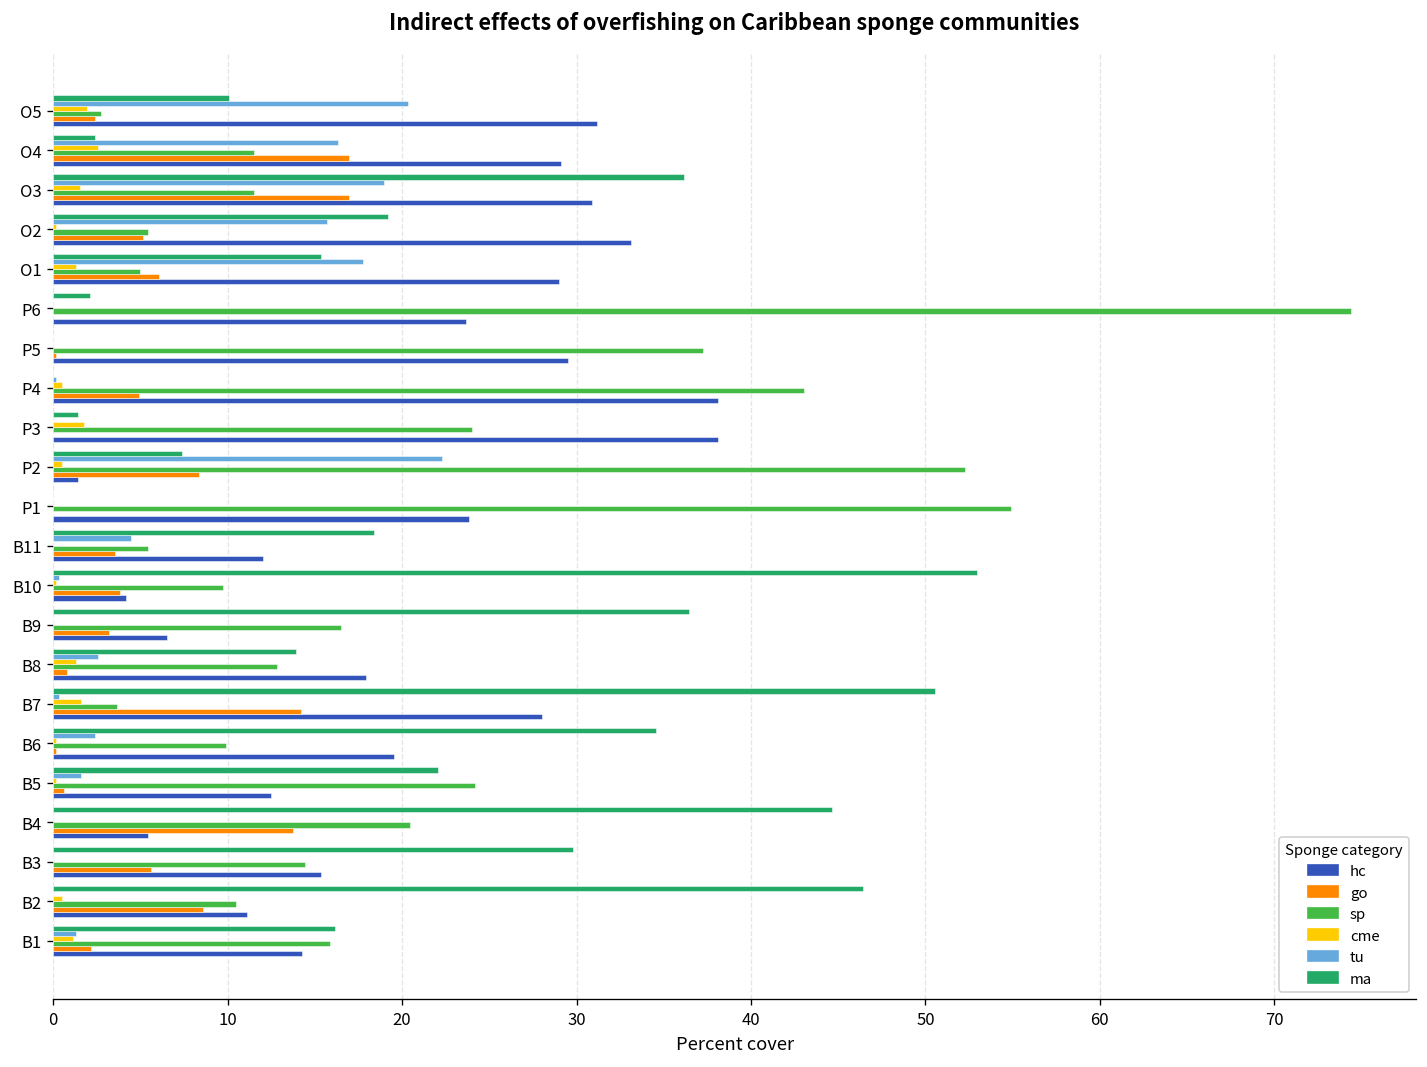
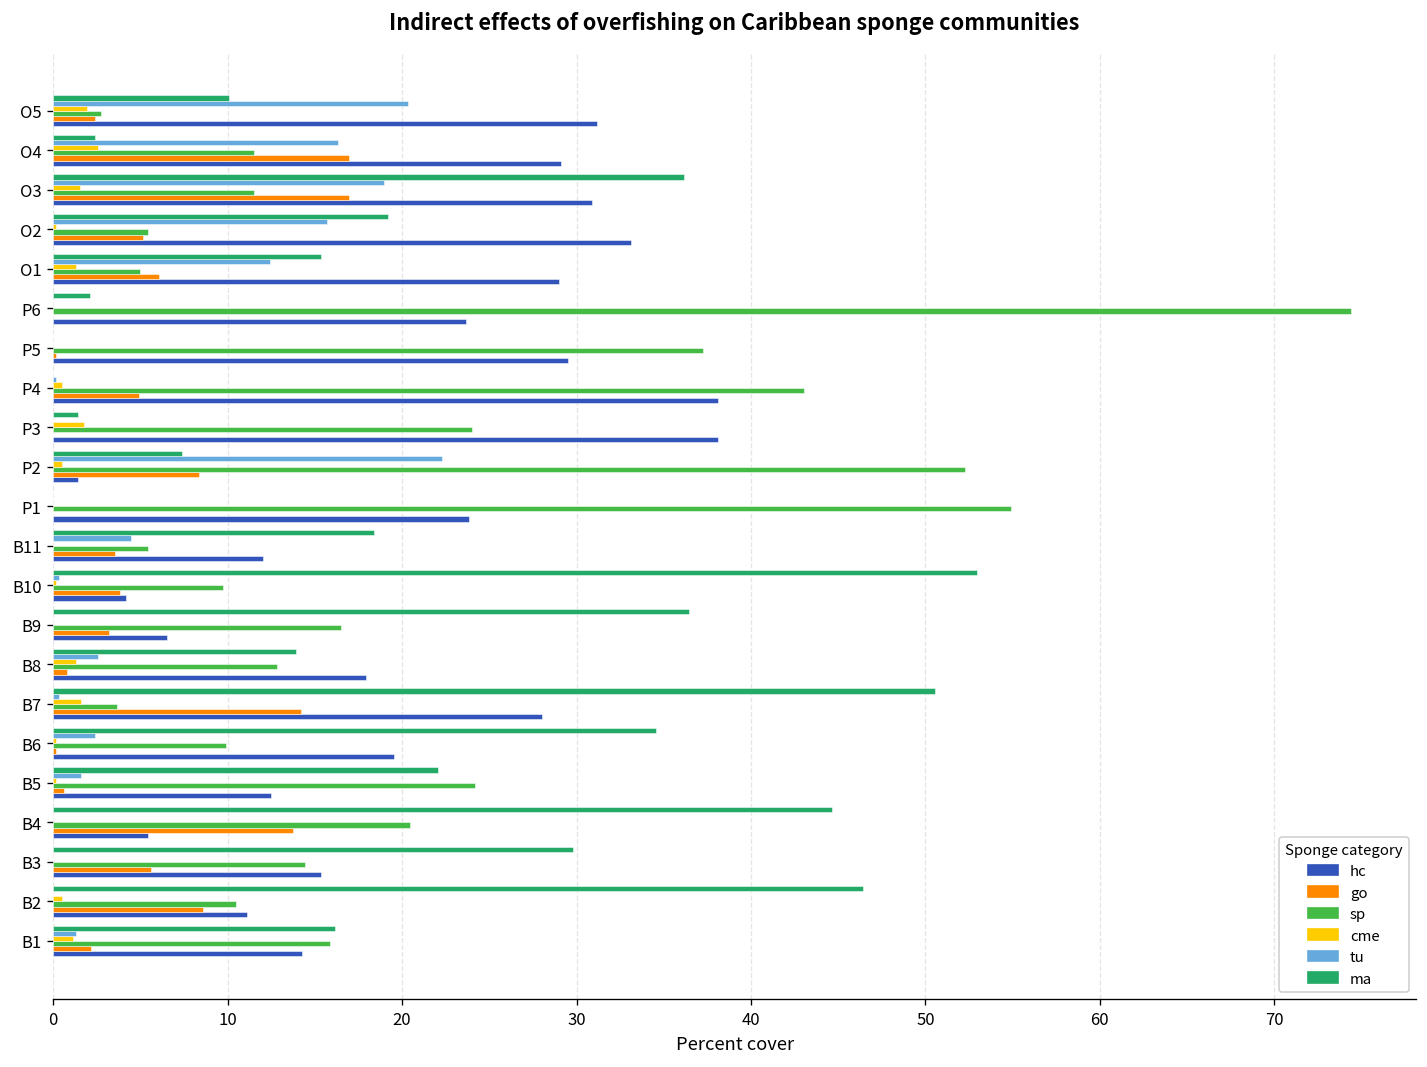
tu, O1: 17.8 -> 12.4
